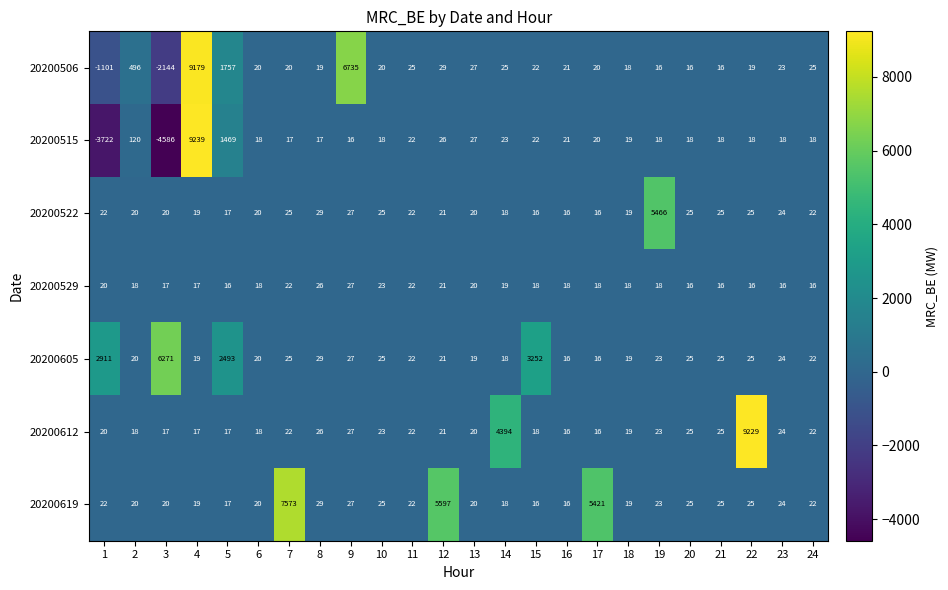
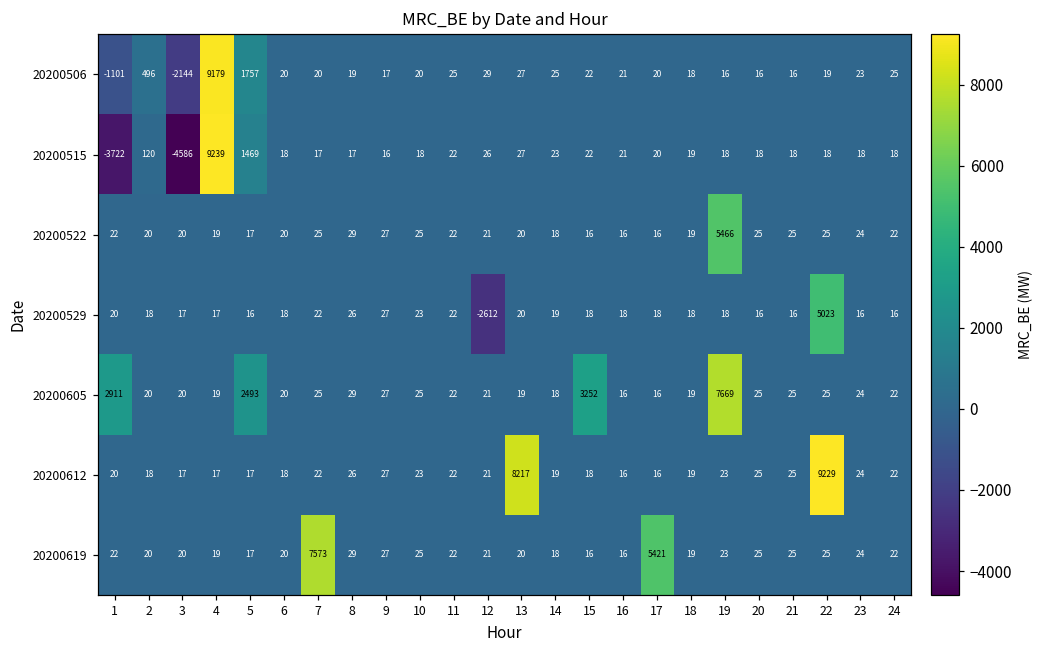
20200506, 9: 6735 -> 17
20200529, 12: 21 -> -2612
20200529, 22: 16 -> 5023
20200605, 3: 6271 -> 20
20200605, 19: 23 -> 7669
20200612, 13: 20 -> 8217
20200612, 14: 4394 -> 19
20200619, 12: 5597 -> 21
